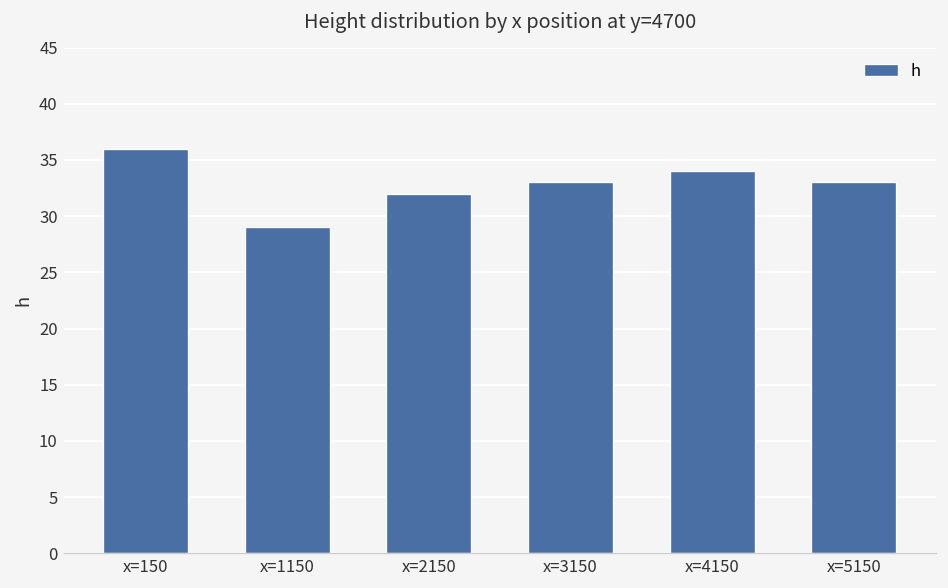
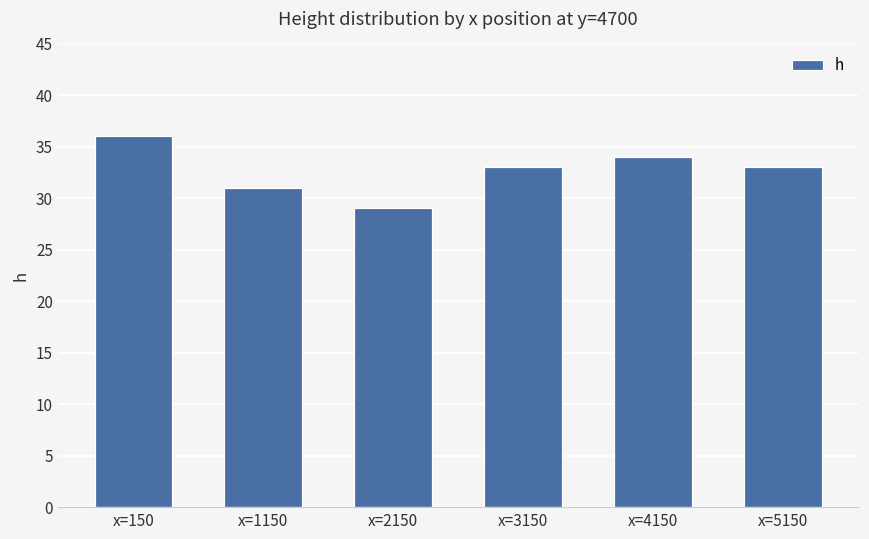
x=1150: 29 -> 31
x=2150: 32 -> 29
